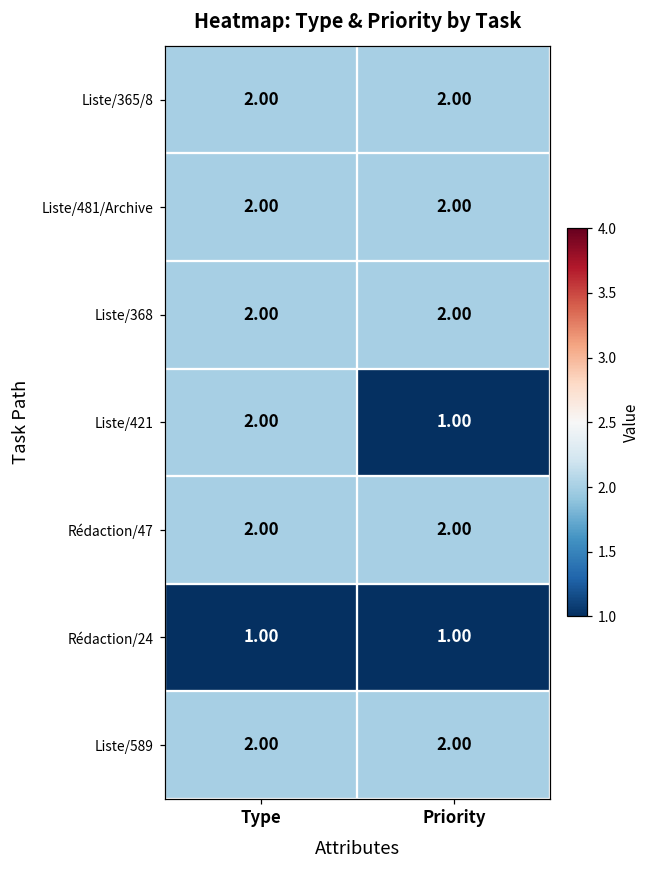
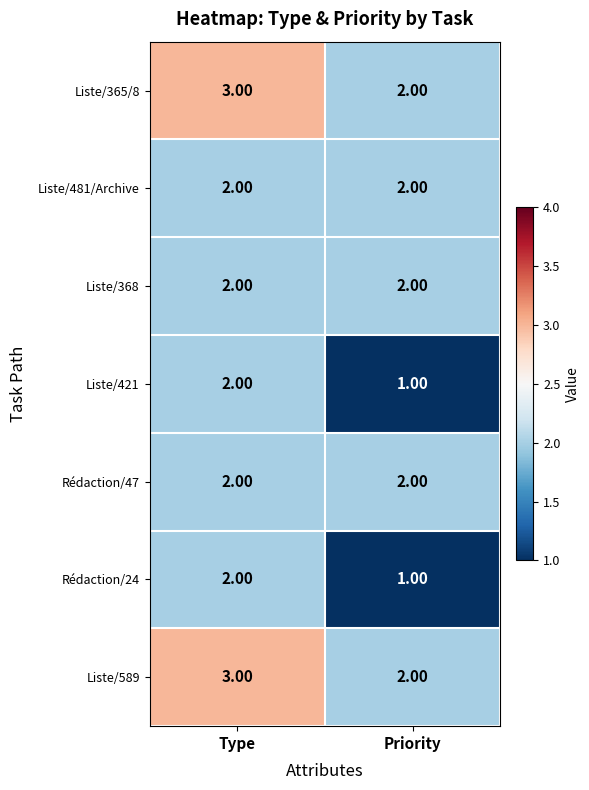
Liste/365/8, Type: 2.00 -> 3.00
Rédaction/24, Type: 1.00 -> 2.00
Liste/589, Type: 2.00 -> 3.00
